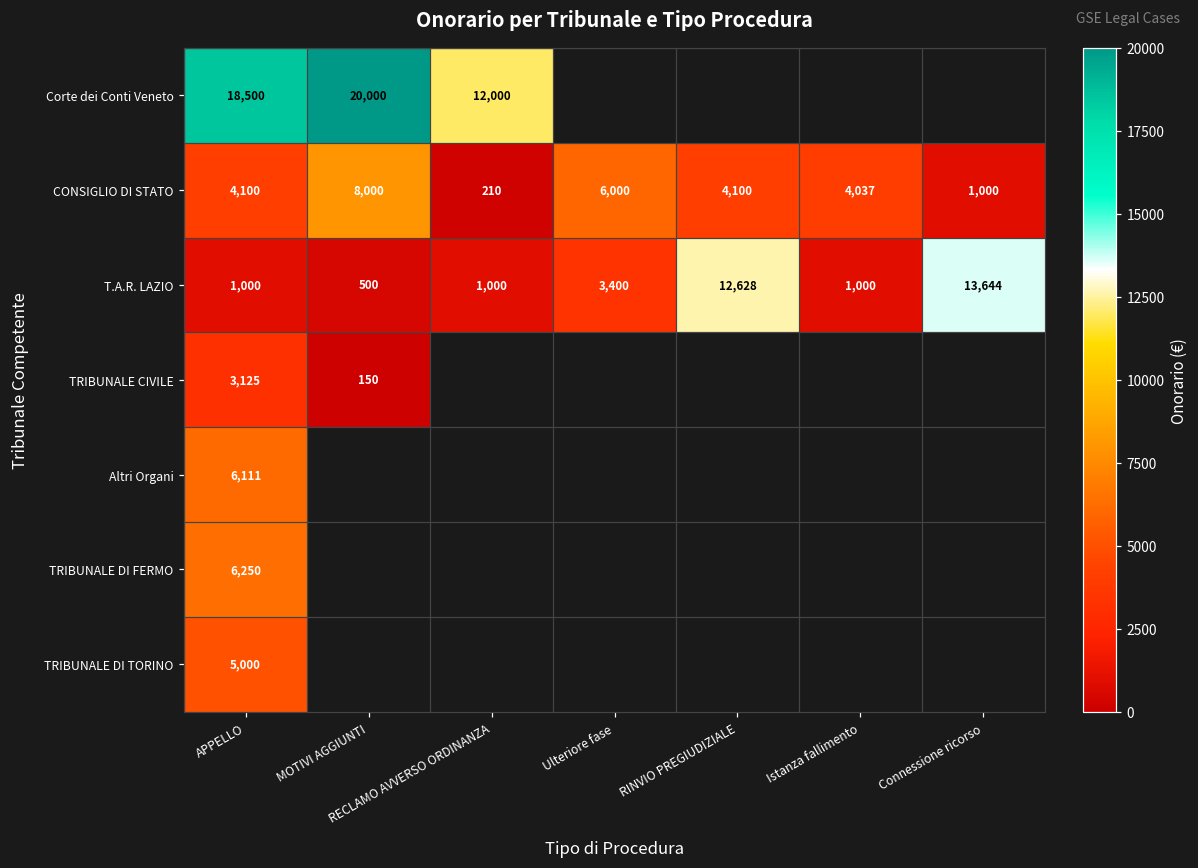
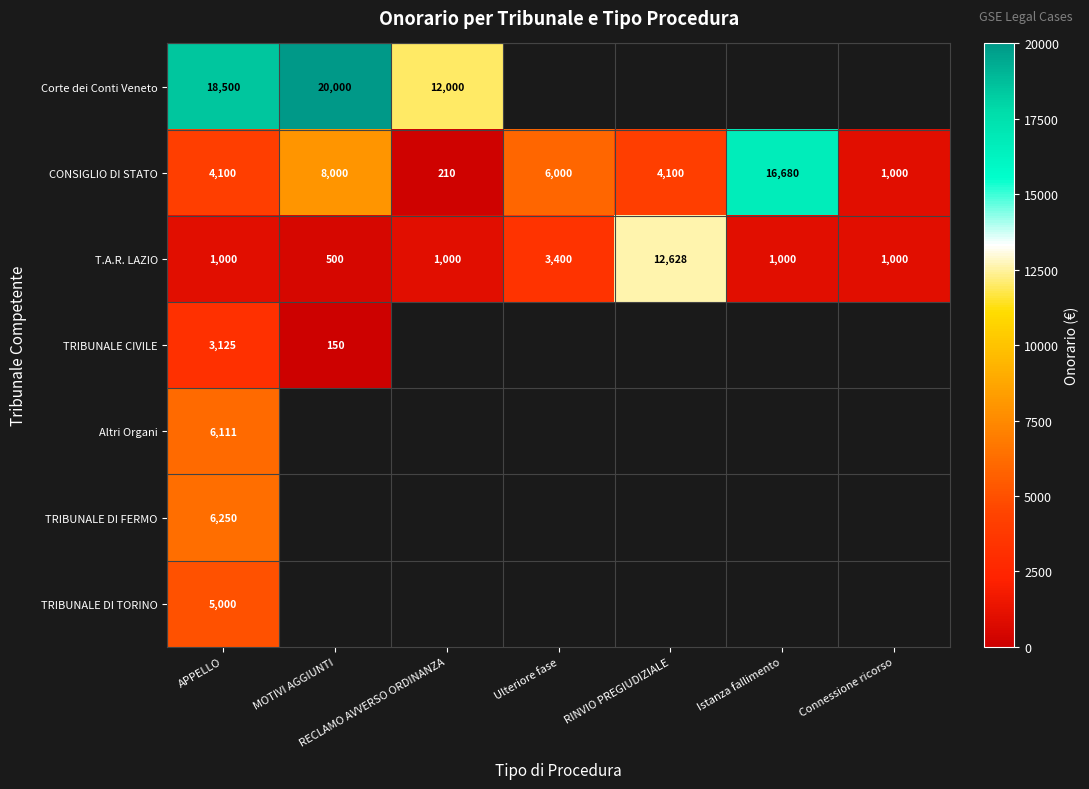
CONSIGLIO DI STATO, Istanza fallimento: 4,037 -> 16,680
T.A.R. LAZIO, Connessione ricorso: 13,644 -> 1,000
